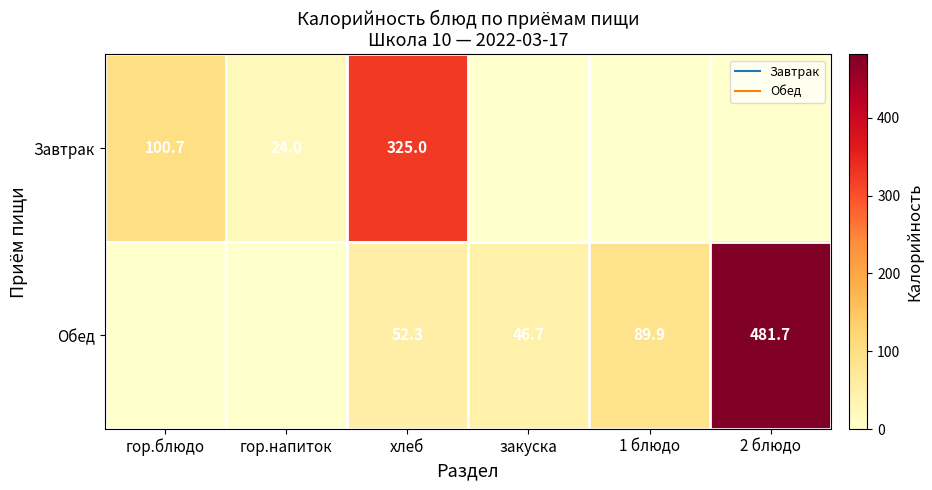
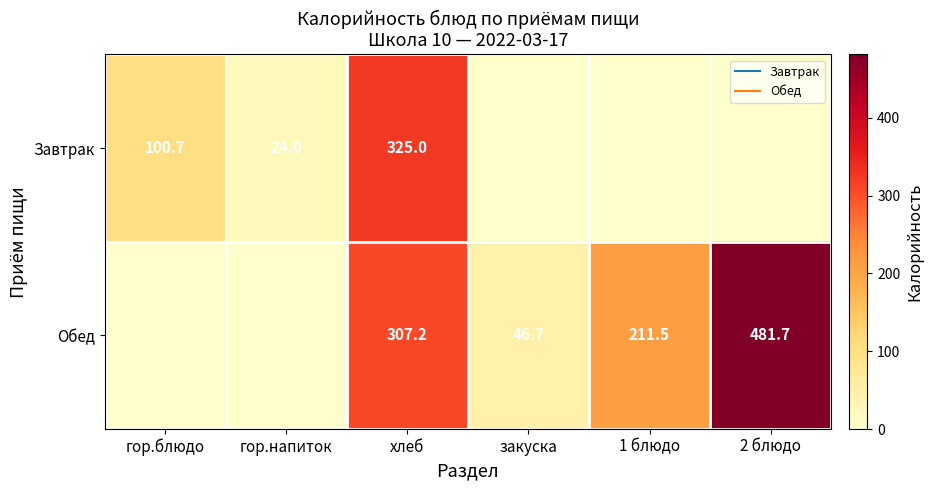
Обед, хлеб: 52.3 -> 307.2
Обед, 1 блюдо: 89.9 -> 211.5
